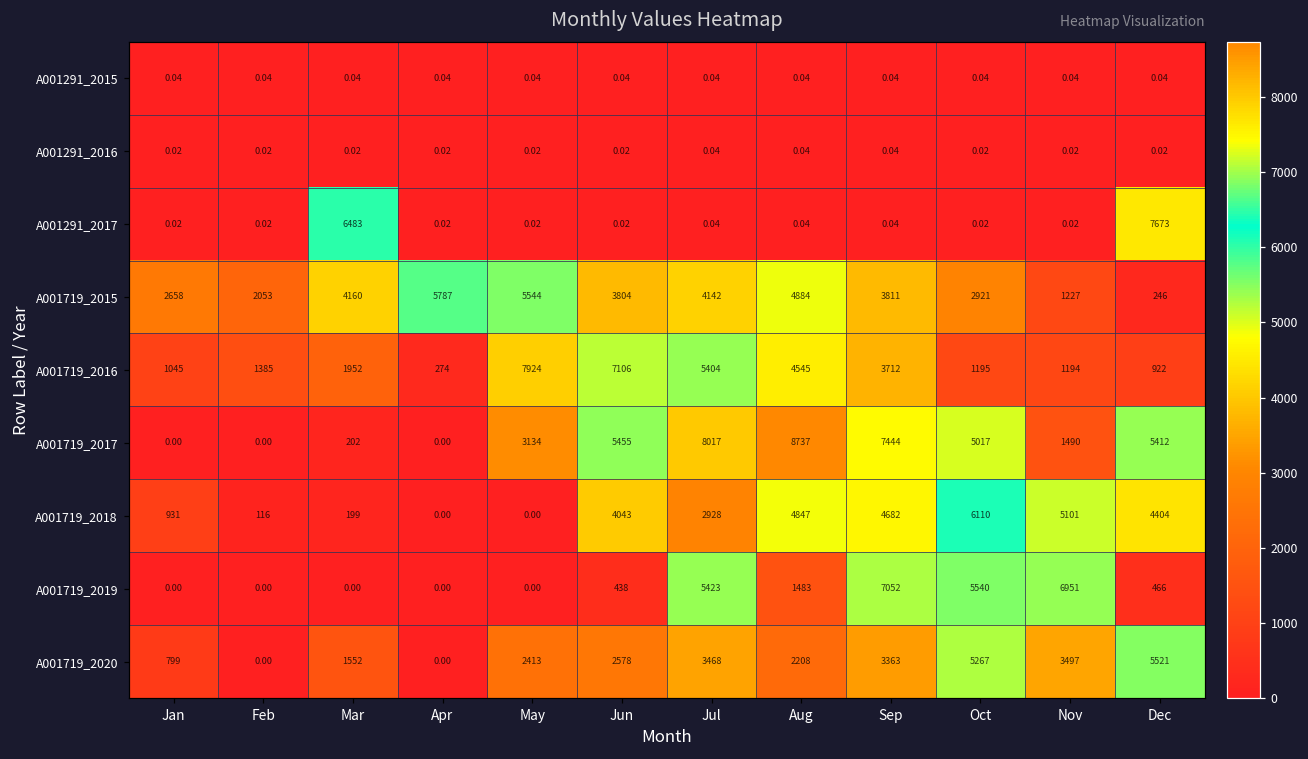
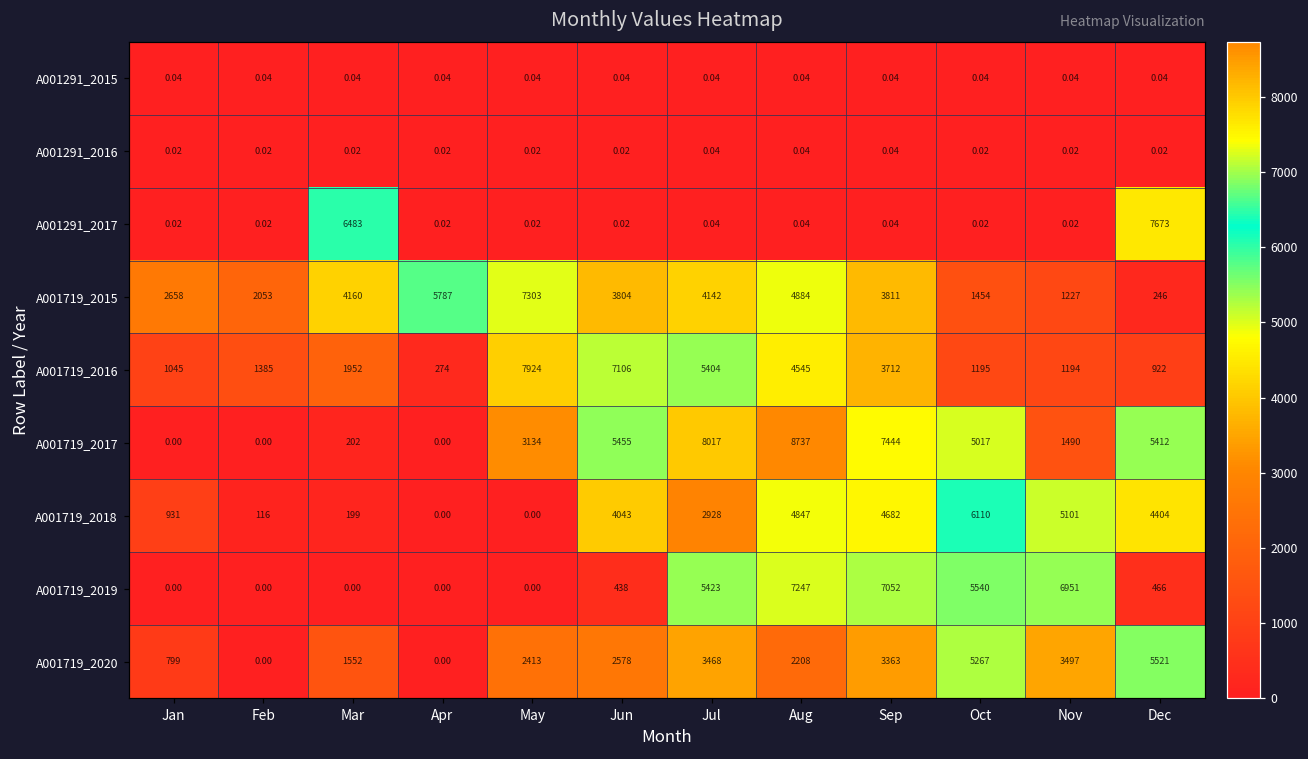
A001719_2015, May: 5544 -> 7303
A001719_2015, Oct: 2921 -> 1454
A001719_2019, Aug: 1483 -> 7247
